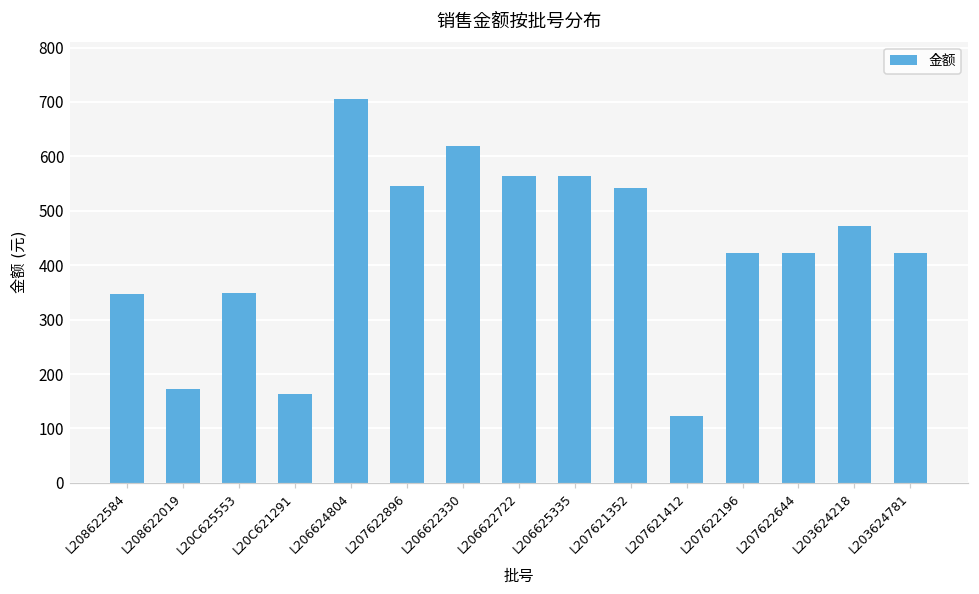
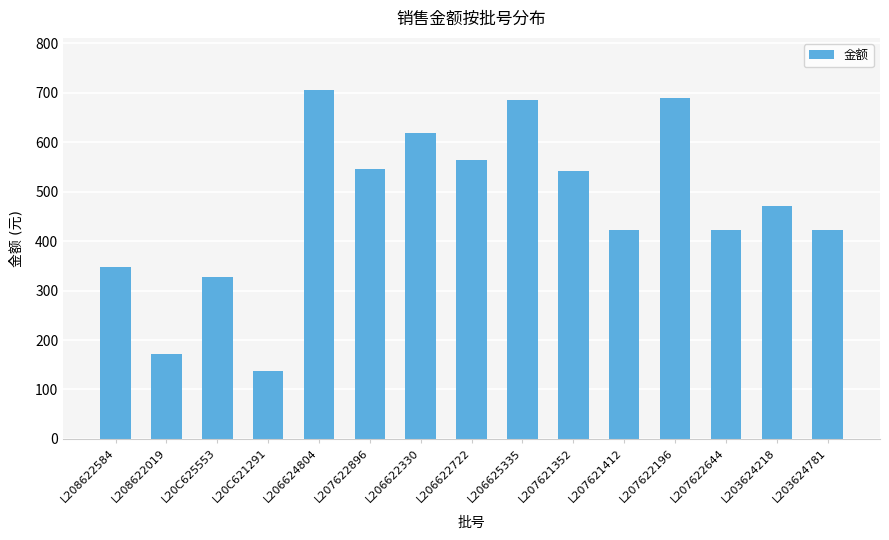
L20C625553: 350 -> 330
L20C621291: 160 -> 140
L206625335: 560 -> 690
L207621412: 120 -> 420
L207622196: 420 -> 690
